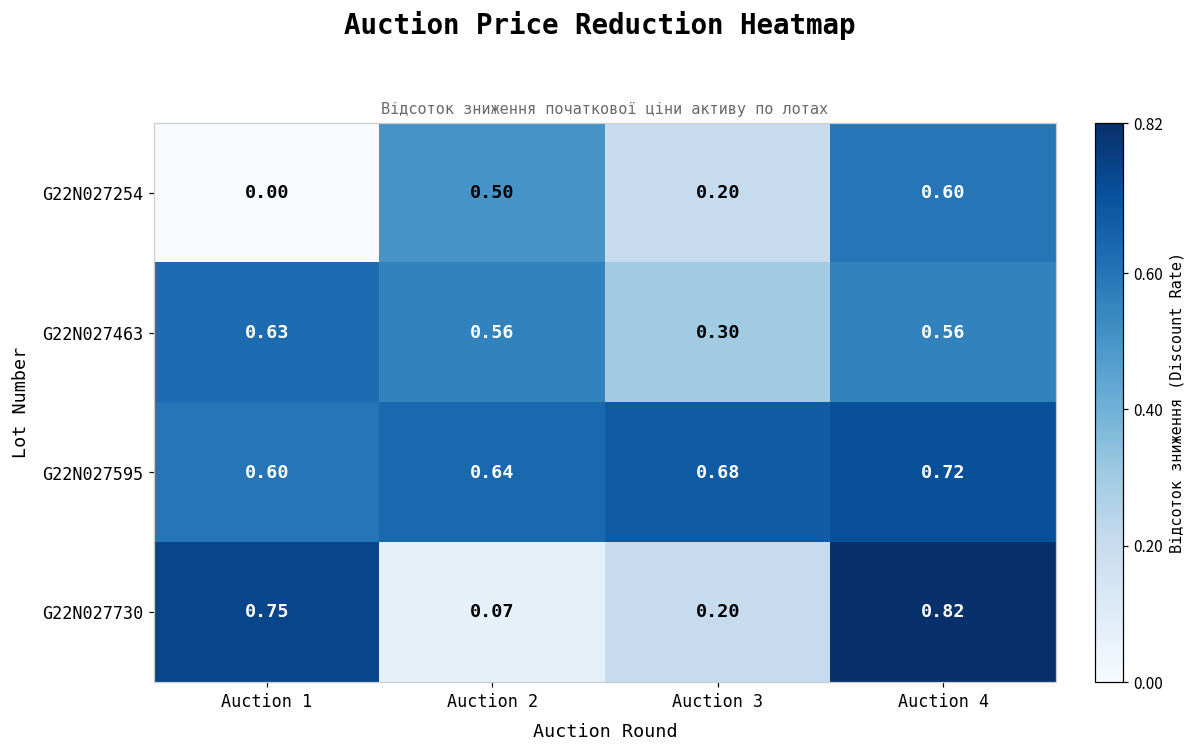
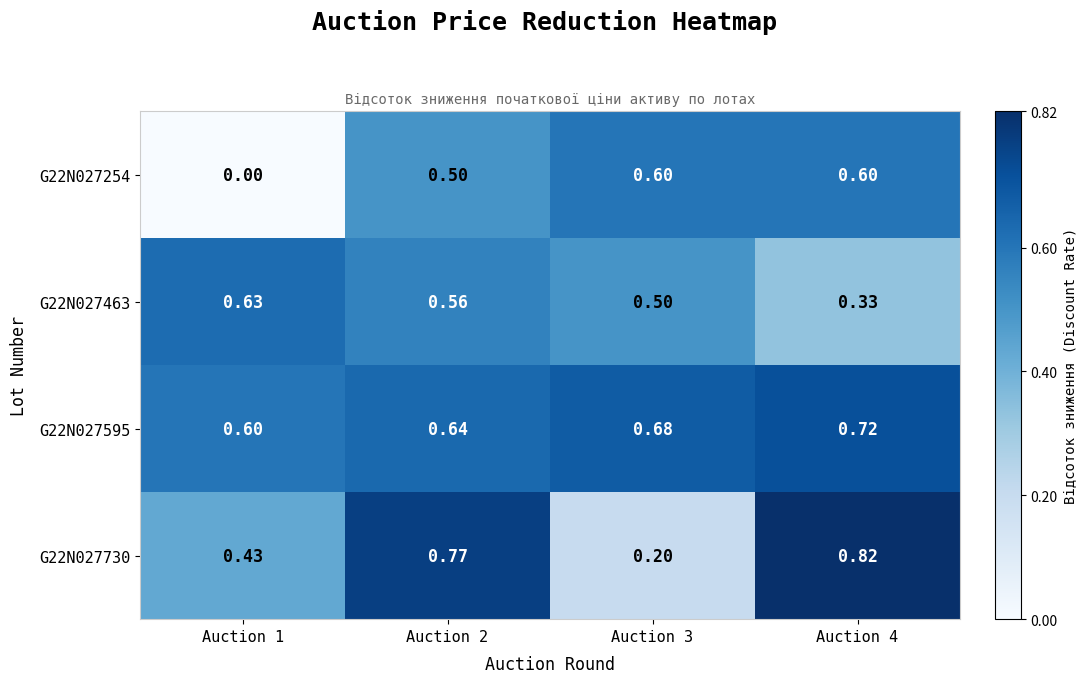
G22N027254, Auction 3: 0.20 -> 0.60
G22N027463, Auction 3: 0.30 -> 0.50
G22N027463, Auction 4: 0.56 -> 0.33
G22N027730, Auction 1: 0.75 -> 0.43
G22N027730, Auction 2: 0.07 -> 0.77
